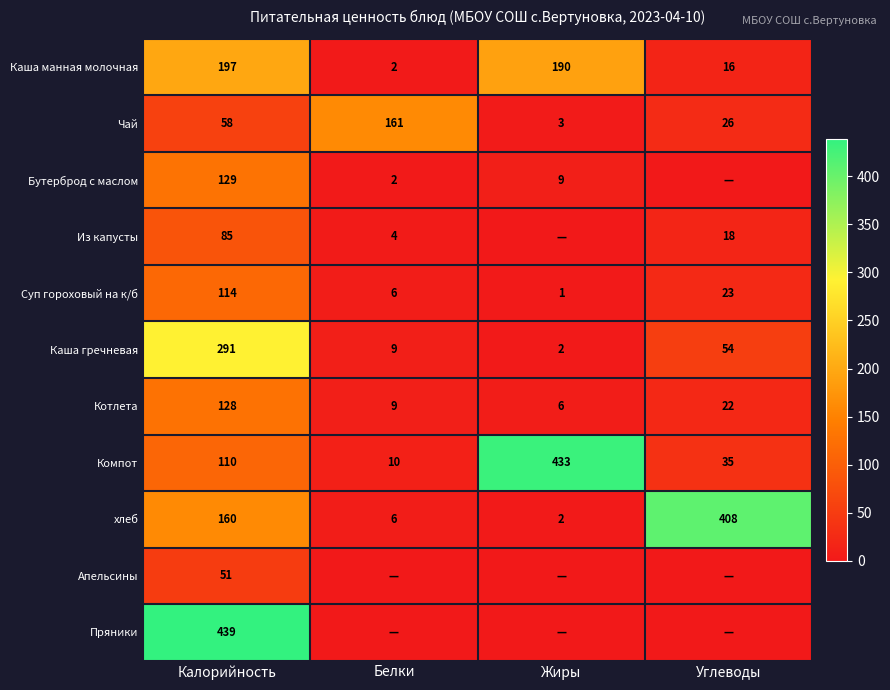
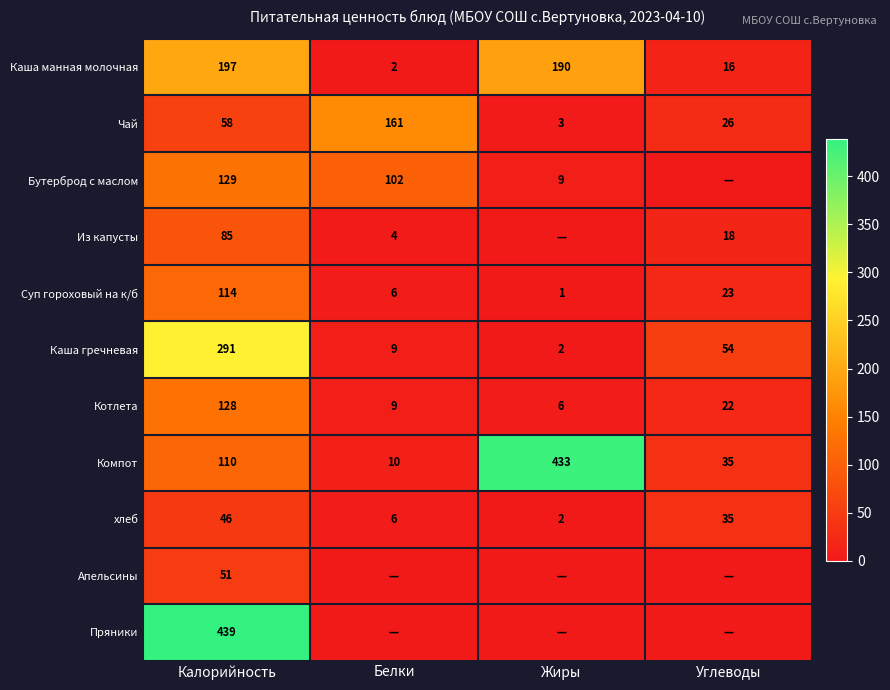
Бутерброд с маслом, Белки: 2 -> 102
хлеб, Калорийность: 160 -> 46
хлеб, Углеводы: 408 -> 35
